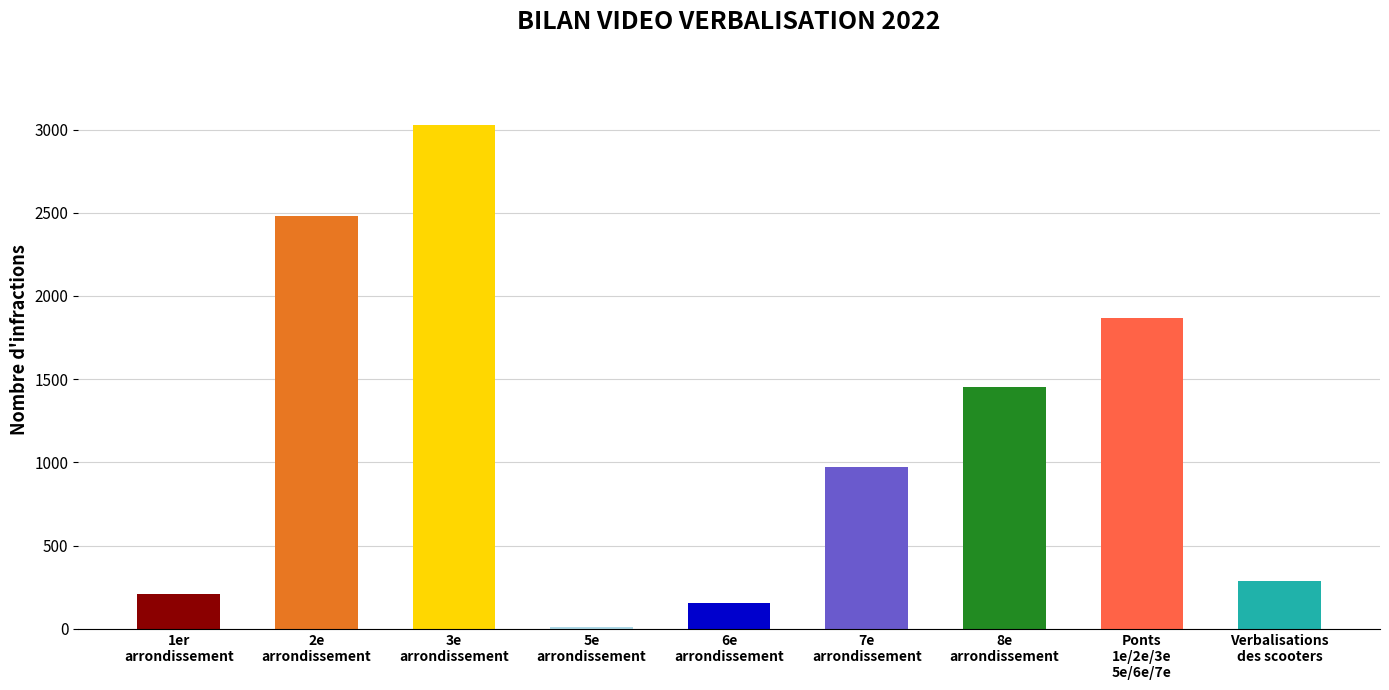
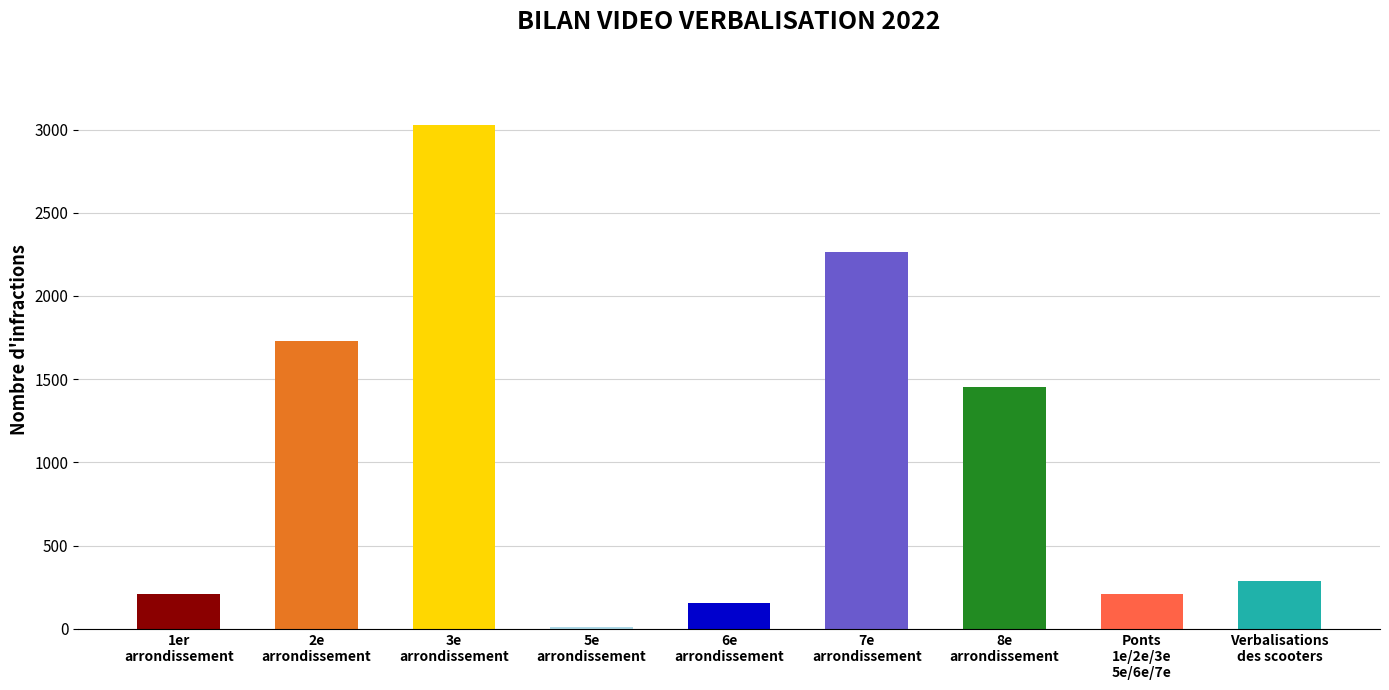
2e arrondissement: 2480 -> 1730
7e arrondissement: 970 -> 2260
Ponts 1e/2e/3e 5e/6e/7e: 1870 -> 210
